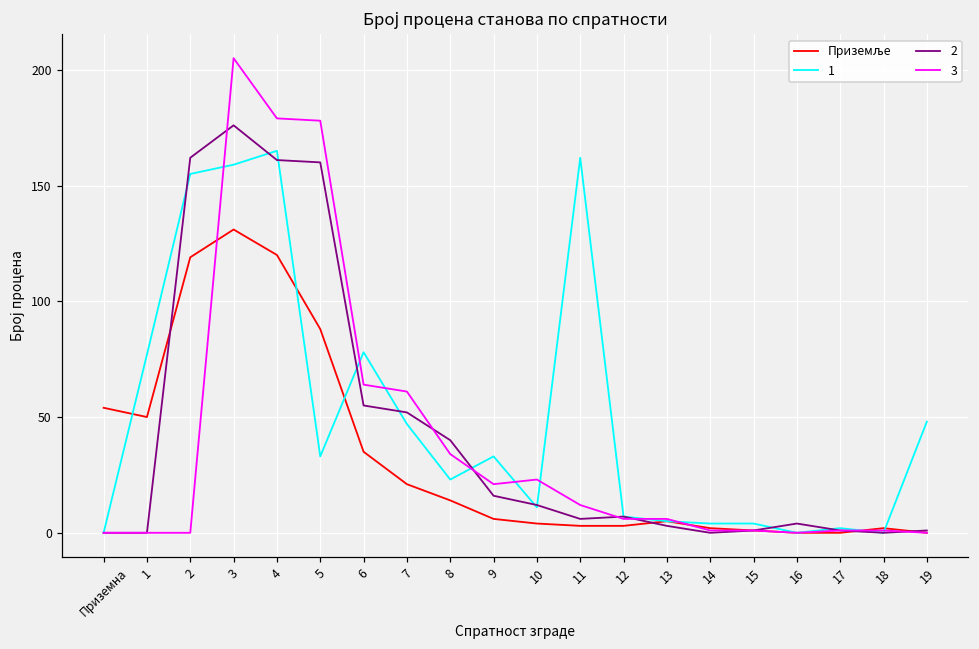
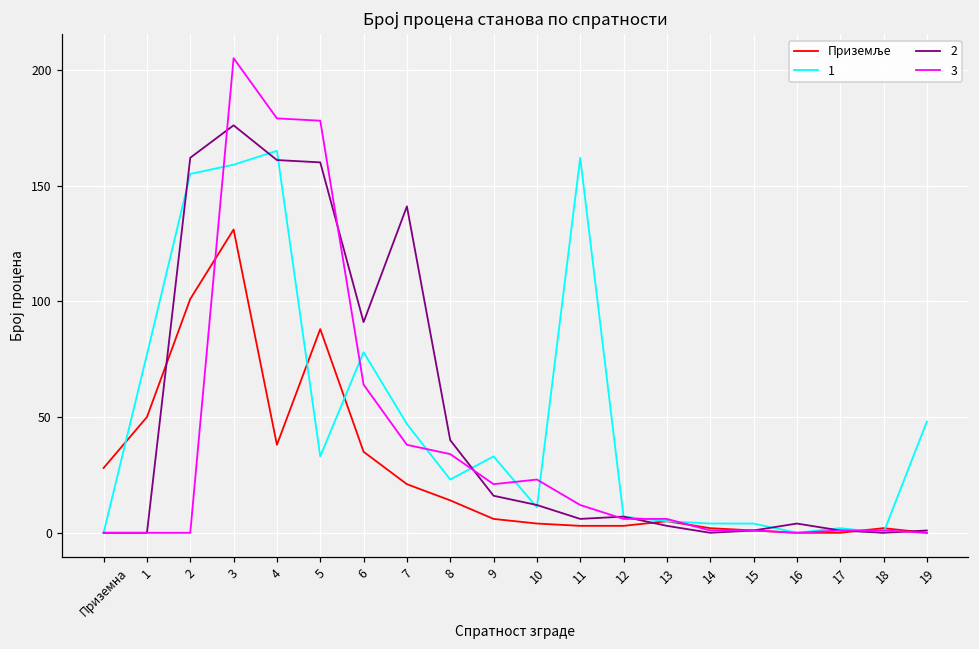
Приземље, Приземна: 54 -> 28
Приземље, 2: 119 -> 101
Приземље, 4: 120 -> 38
2, 6: 55 -> 91
2, 7: 52 -> 141
3, 7: 61 -> 38
